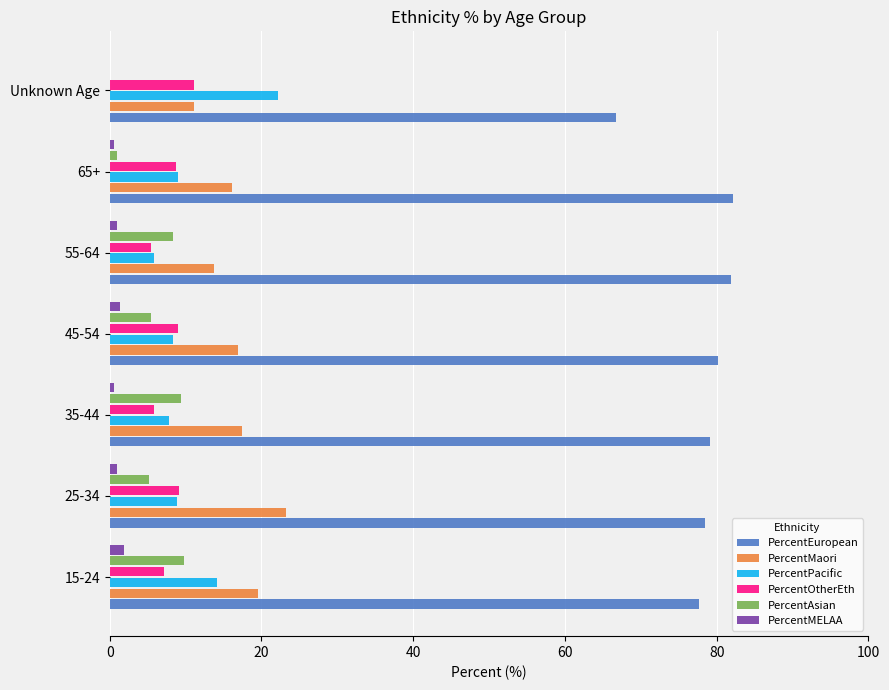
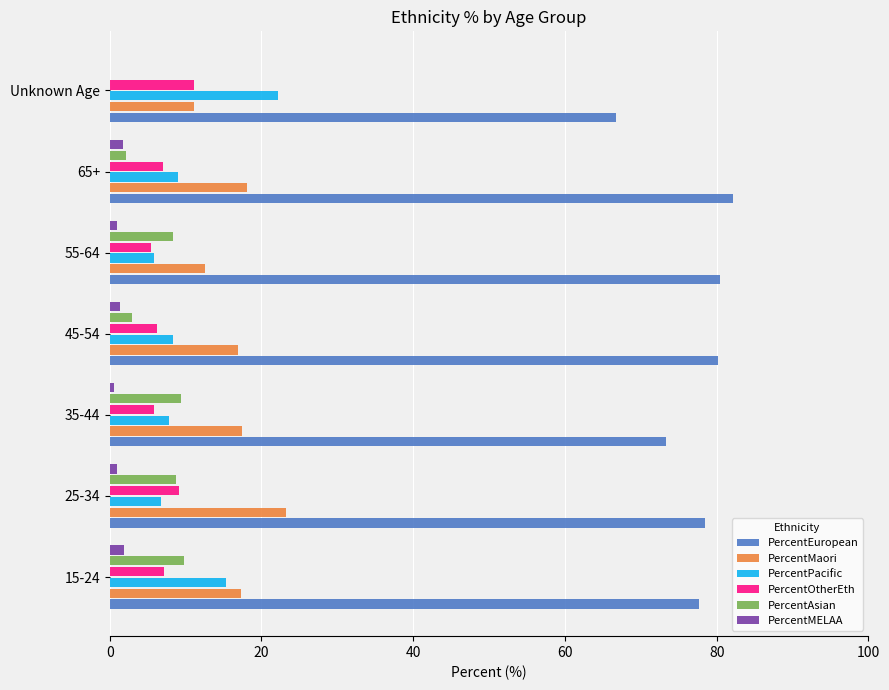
PercentMELAA, 65+: 1 -> 2
PercentAsian, 65+: 1 -> 2
PercentOtherEth, 65+: 9 -> 7
PercentMaori, 65+: 16 -> 18
PercentMaori, 55-64: 14 -> 13
PercentEuropean, 55-64: 82 -> 81
PercentAsian, 45-54: 6 -> 3
PercentOtherEth, 45-54: 9 -> 6
PercentEuropean, 35-44: 79 -> 73
PercentAsian, 25-34: 5 -> 9
PercentPacific, 25-34: 9 -> 7
PercentPacific, 15-24: 14 -> 15
PercentMaori, 15-24: 20 -> 17
